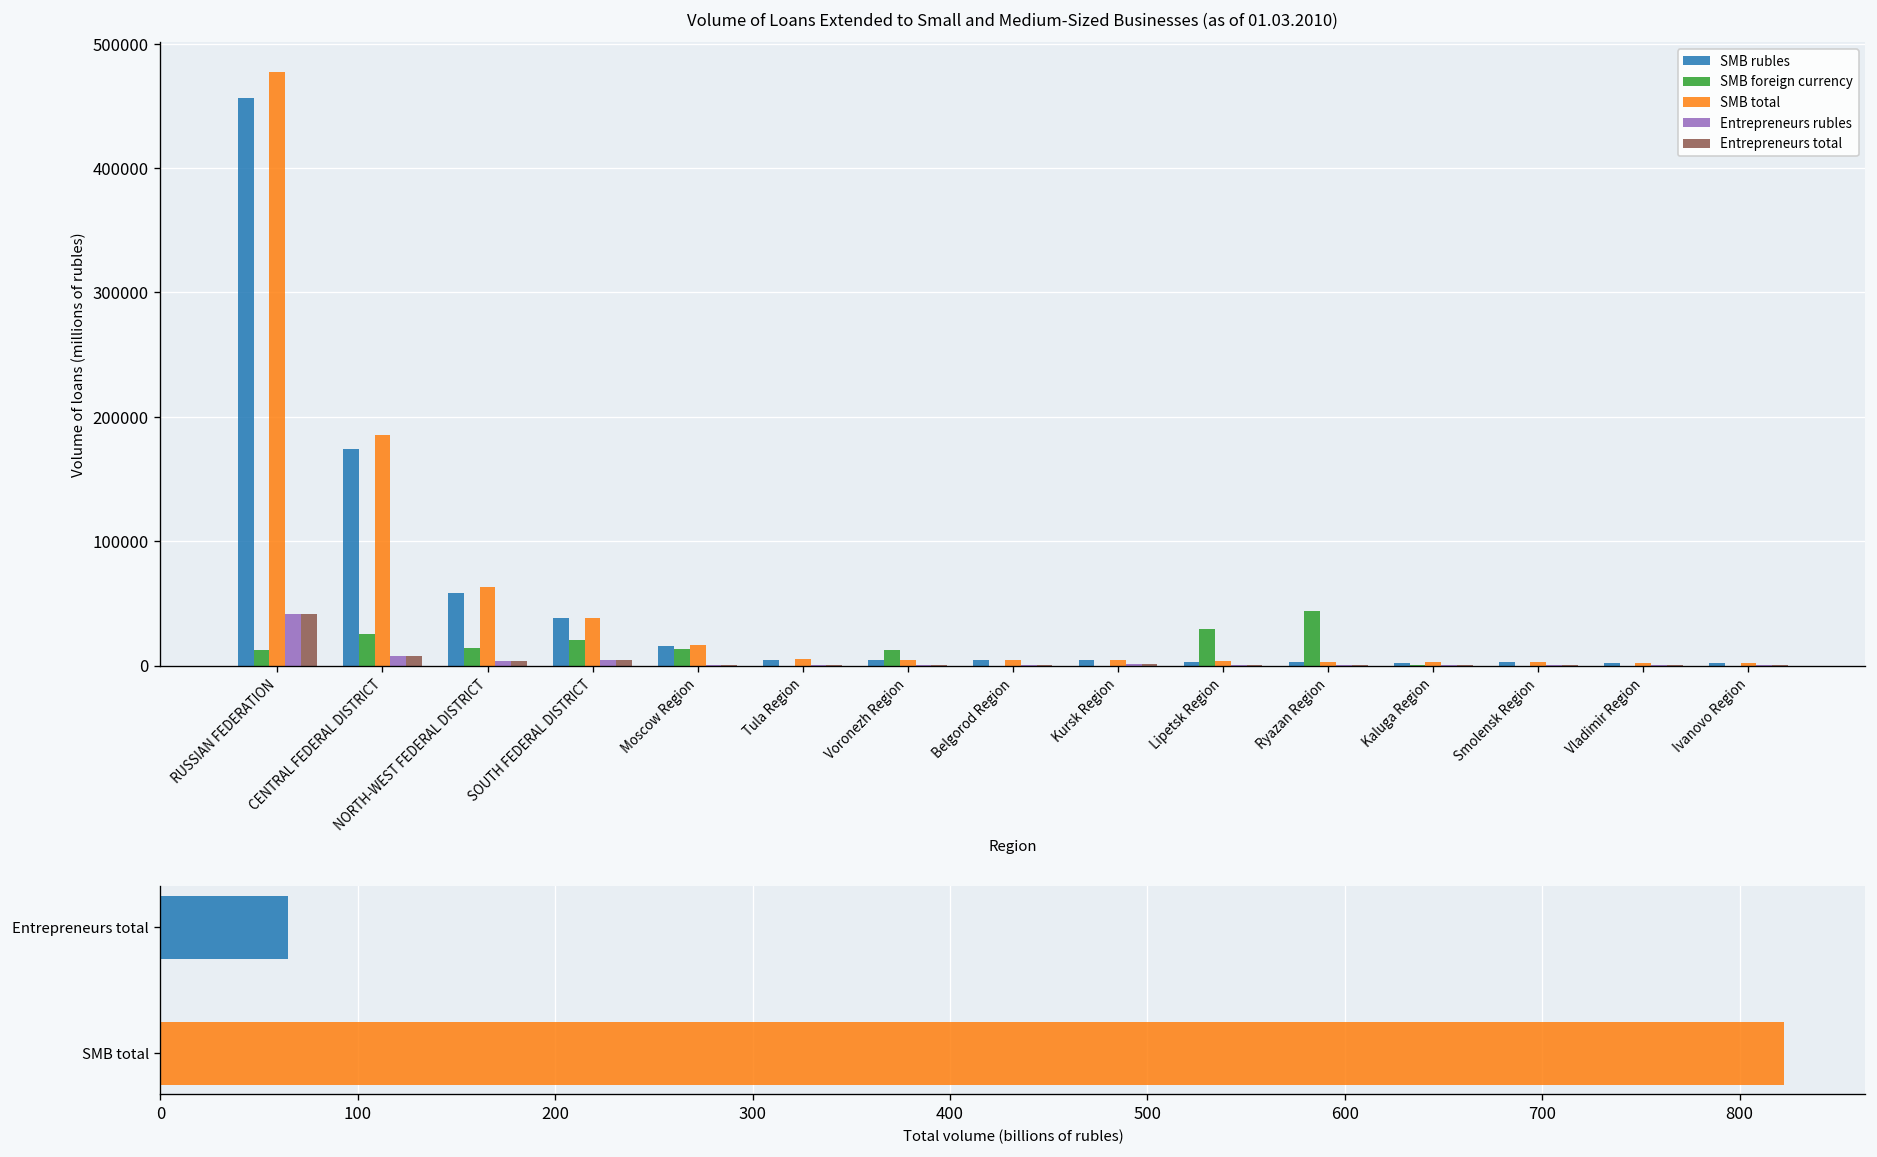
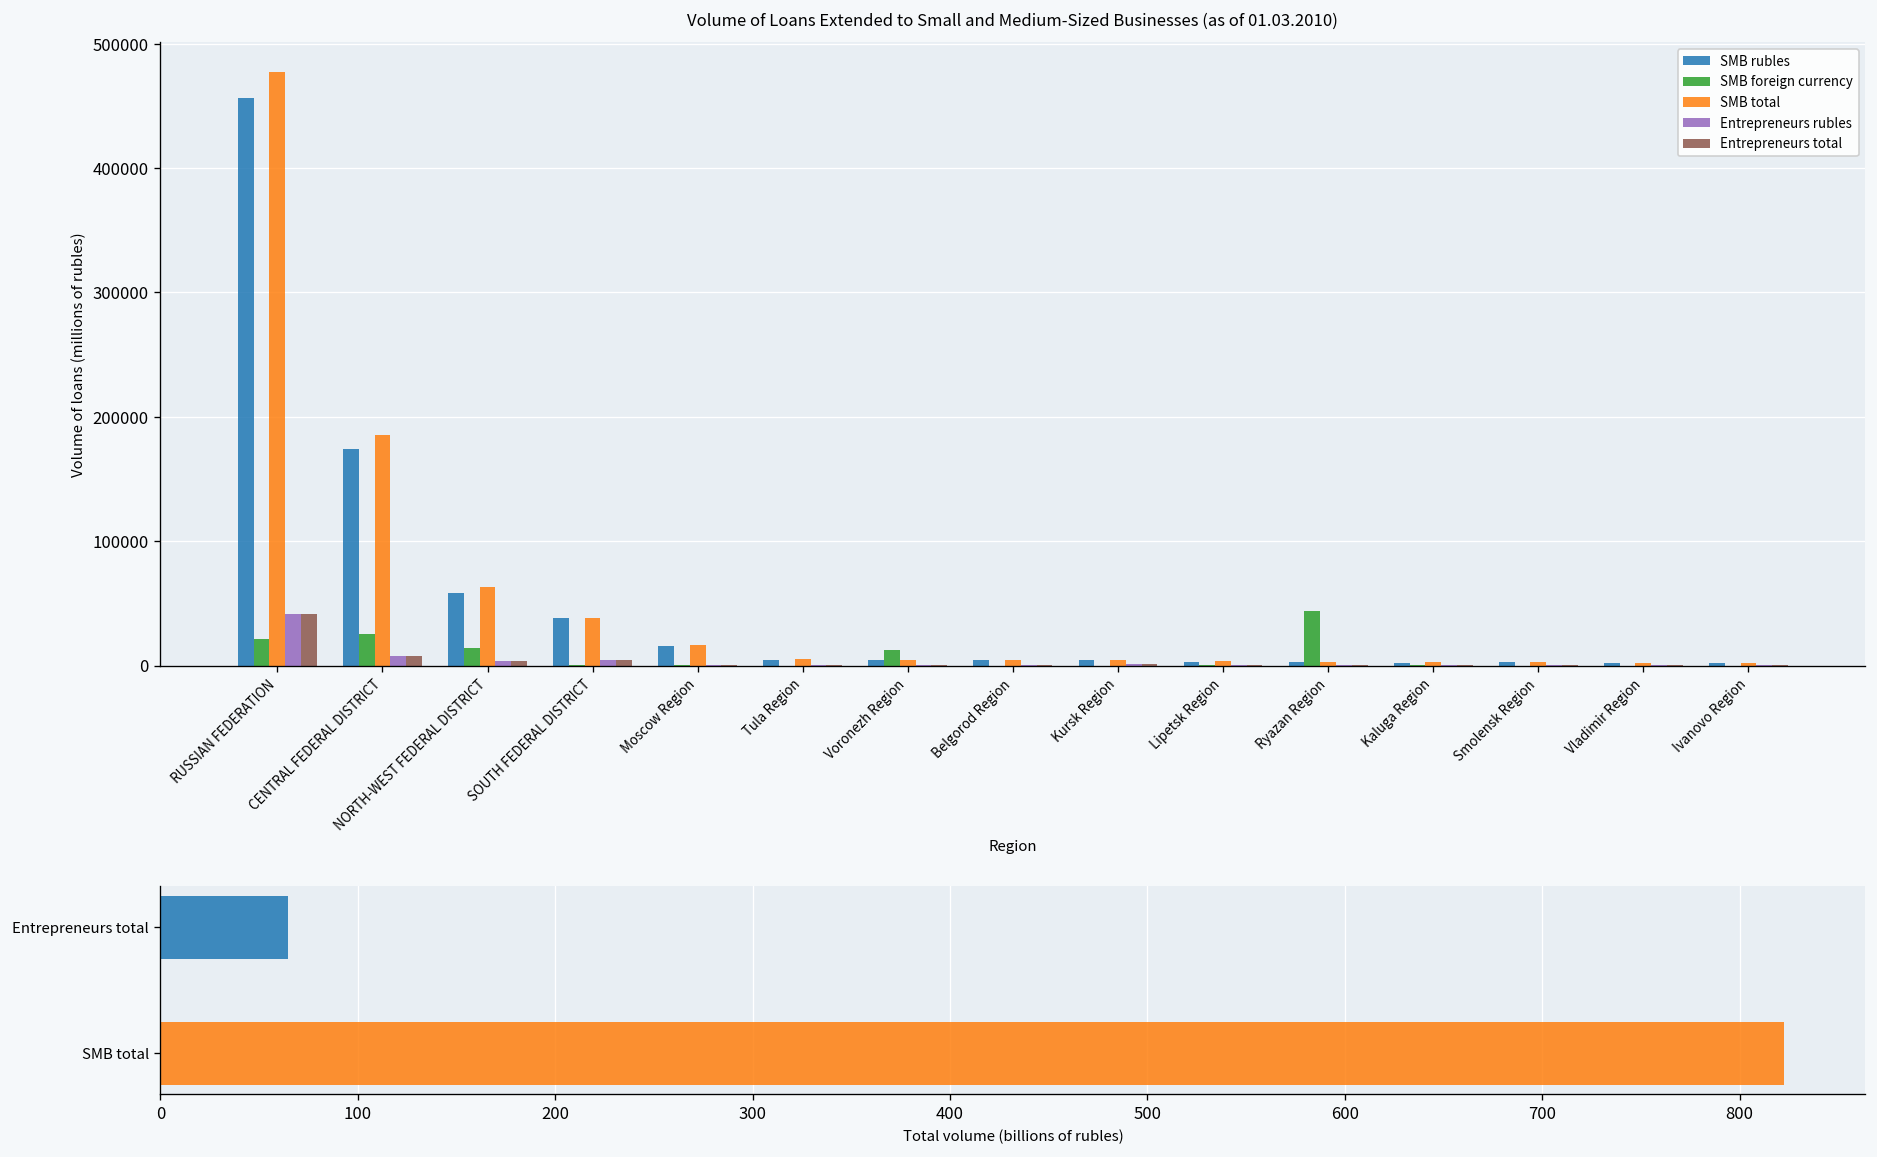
Volume of Loans Extended to Small and Medium-Sized Businesses (as of 01.03.2010), SMB foreign currency, RUSSIAN FEDERATION: 13000 -> 21000
Volume of Loans Extended to Small and Medium-Sized Businesses (as of 01.03.2010), SMB foreign currency, SOUTH FEDERAL DISTRICT: 20000 -> 1000
Volume of Loans Extended to Small and Medium-Sized Businesses (as of 01.03.2010), SMB foreign currency, Moscow Region: 13000 -> 1000
Volume of Loans Extended to Small and Medium-Sized Businesses (as of 01.03.2010), SMB foreign currency, Lipetsk Region: 30000 -> 0
